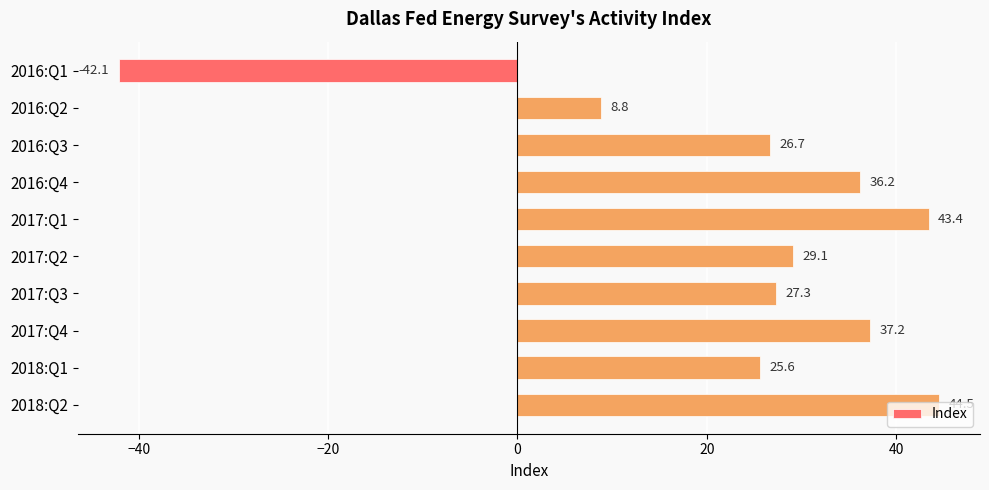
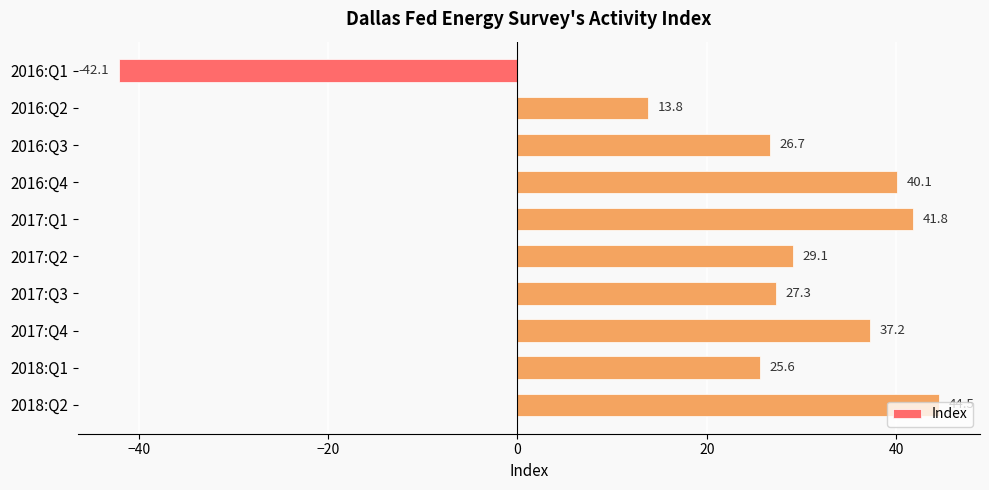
2016:Q2: 8.8 -> 13.8
2016:Q4: 36.2 -> 40.1
2017:Q1: 43.4 -> 41.8
